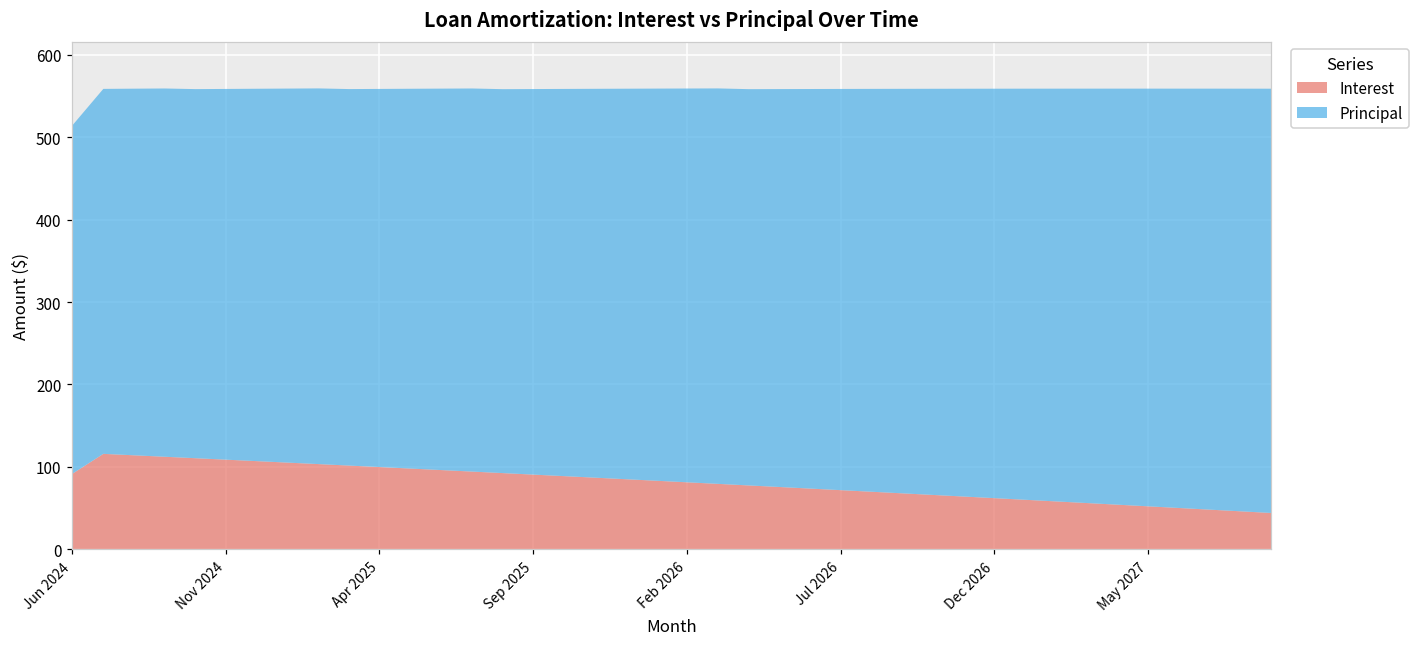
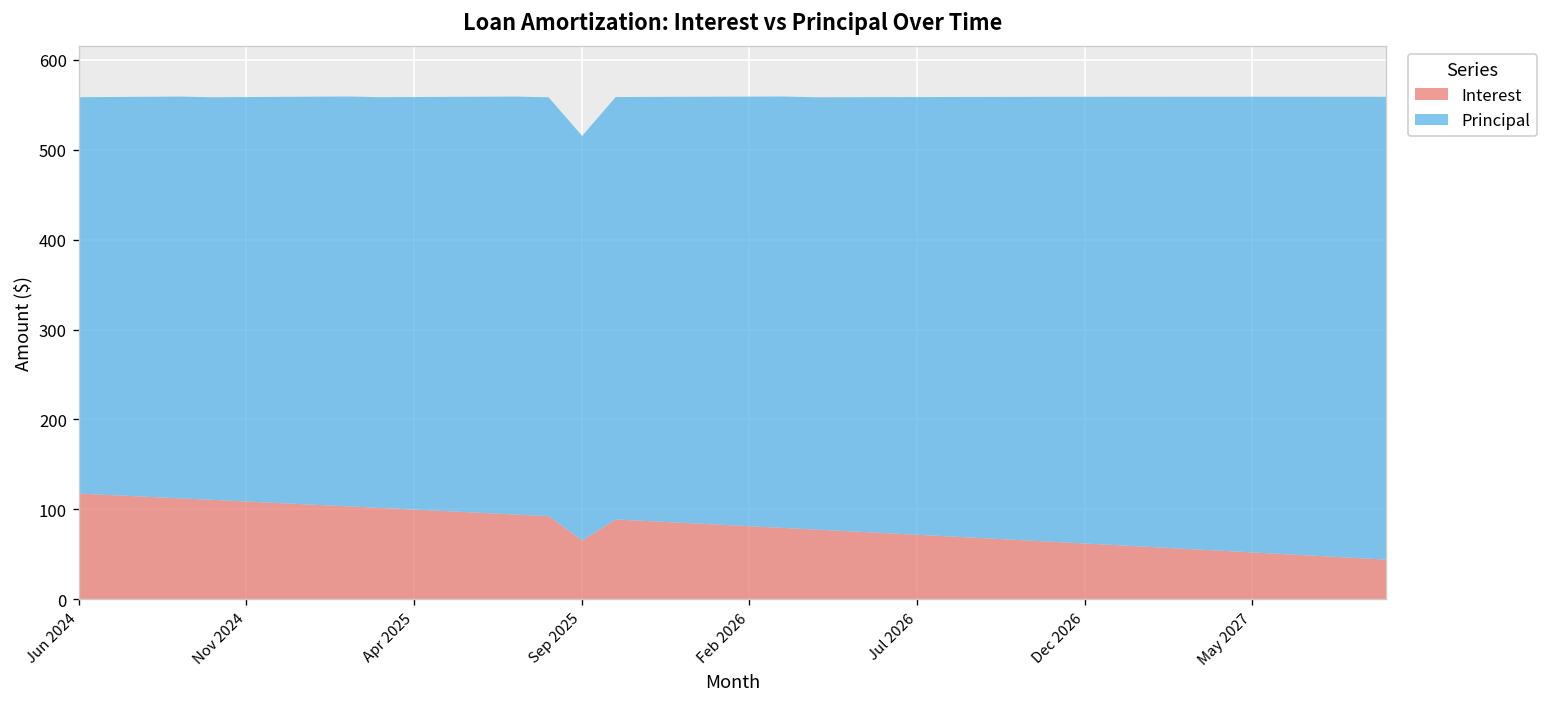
Interest, Jun 2024: 90 -> 120
Principal, Jun 2024: 420 -> 440
Interest, Sep 2025: 90 -> 70
Principal, Sep 2025: 470 -> 450
